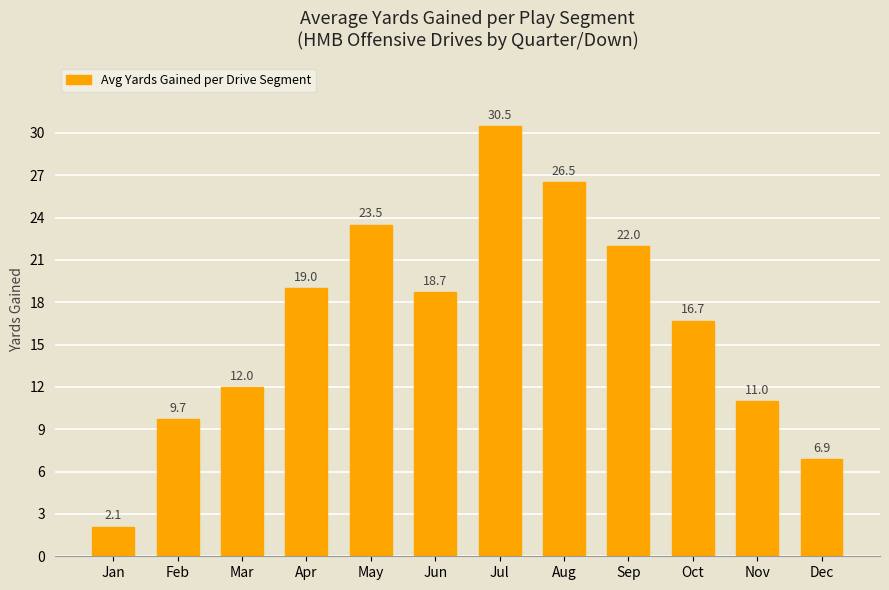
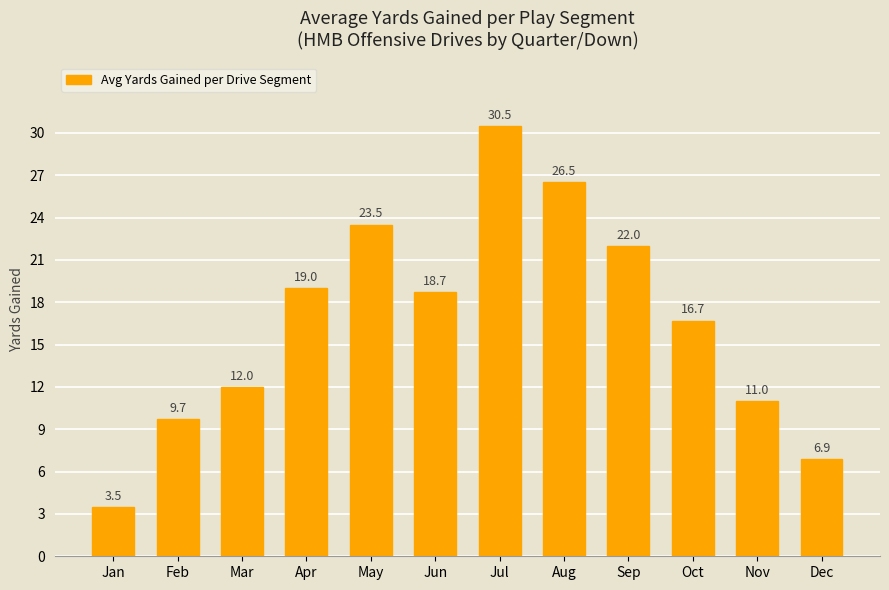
Jan: 2.1 -> 3.5
